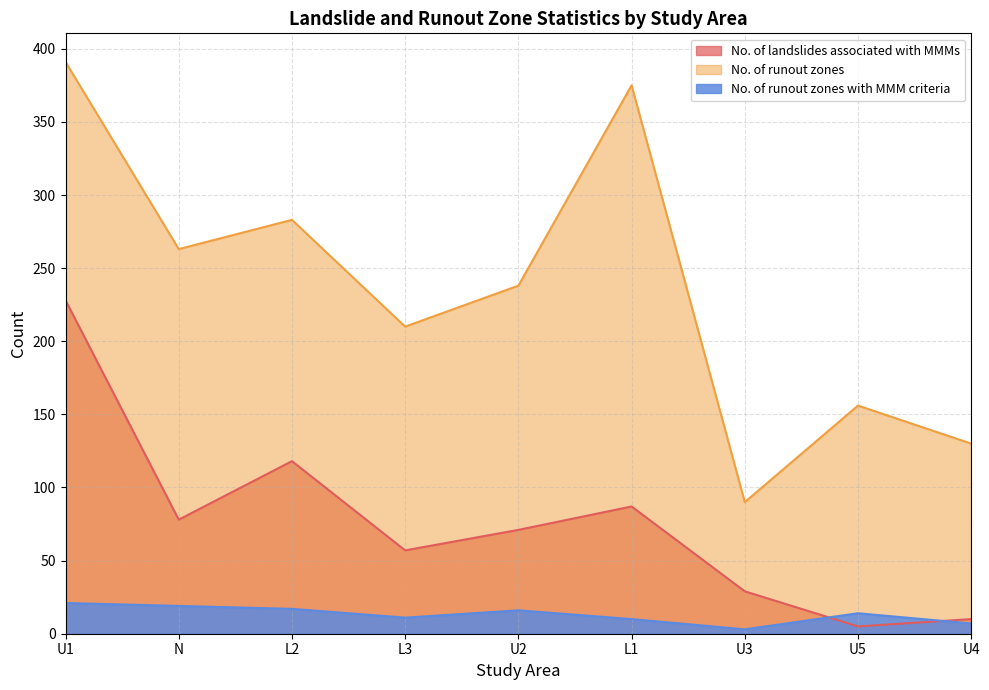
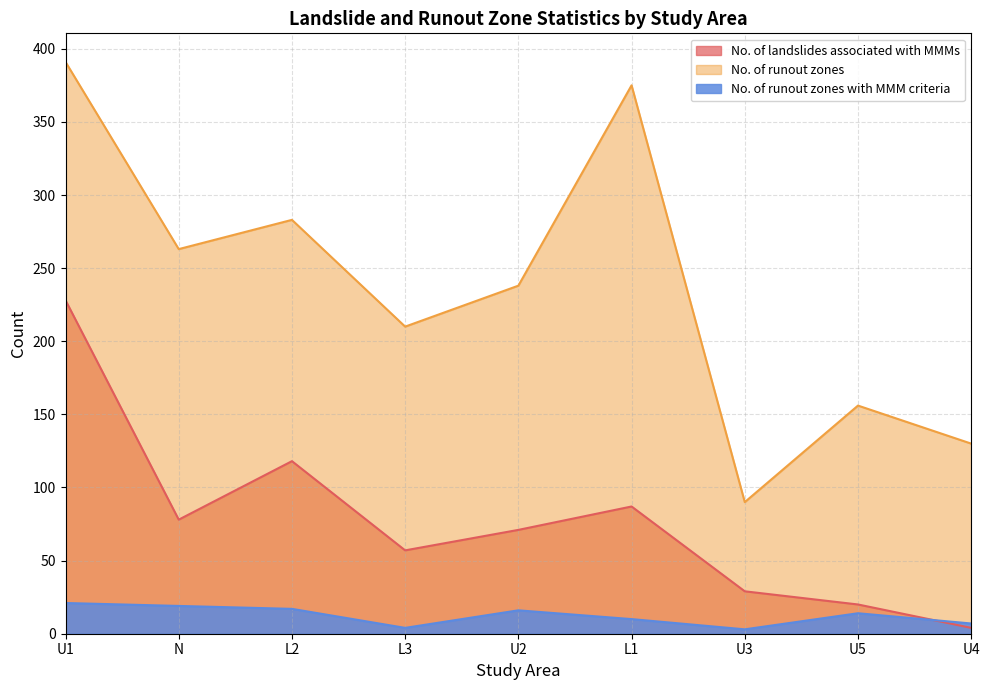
No. of runout zones with MMM criteria, L3: 11 -> 4
No. of landslides associated with MMMs, U5: 5 -> 20
No. of landslides associated with MMMs, U4: 10 -> 4
